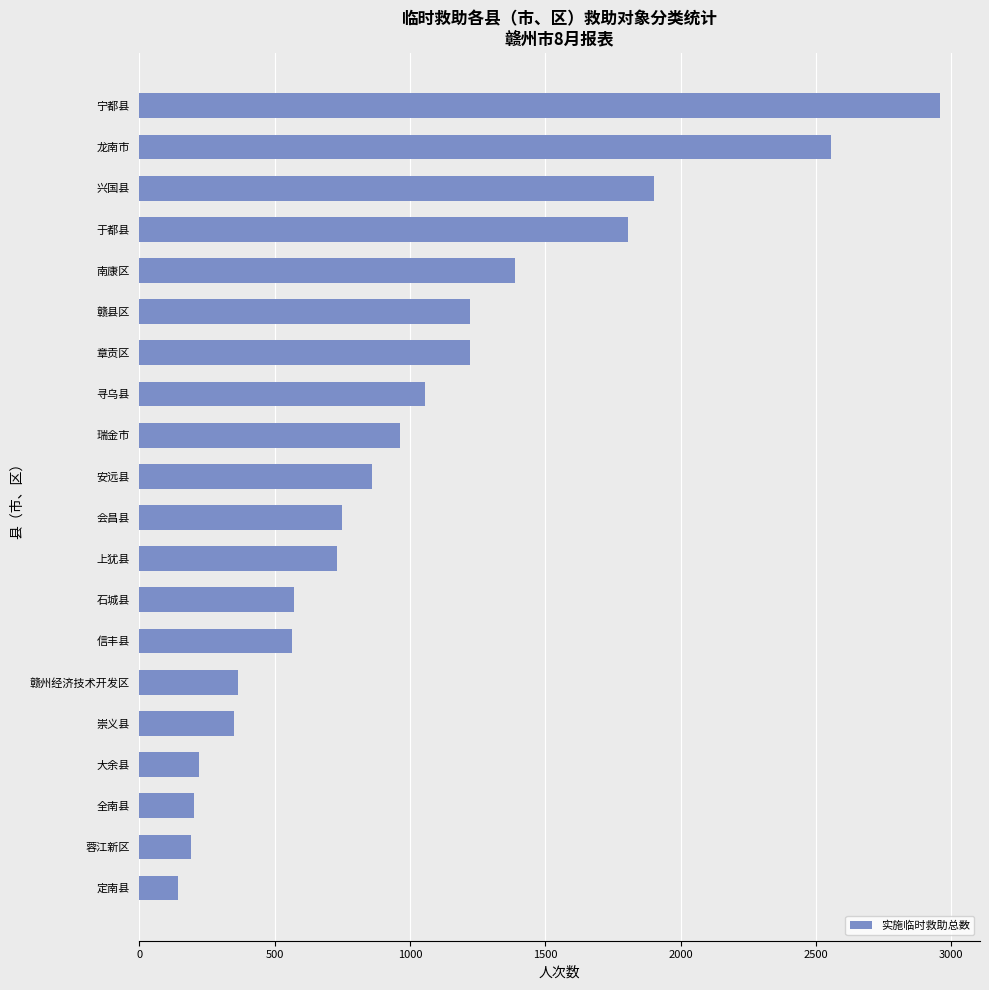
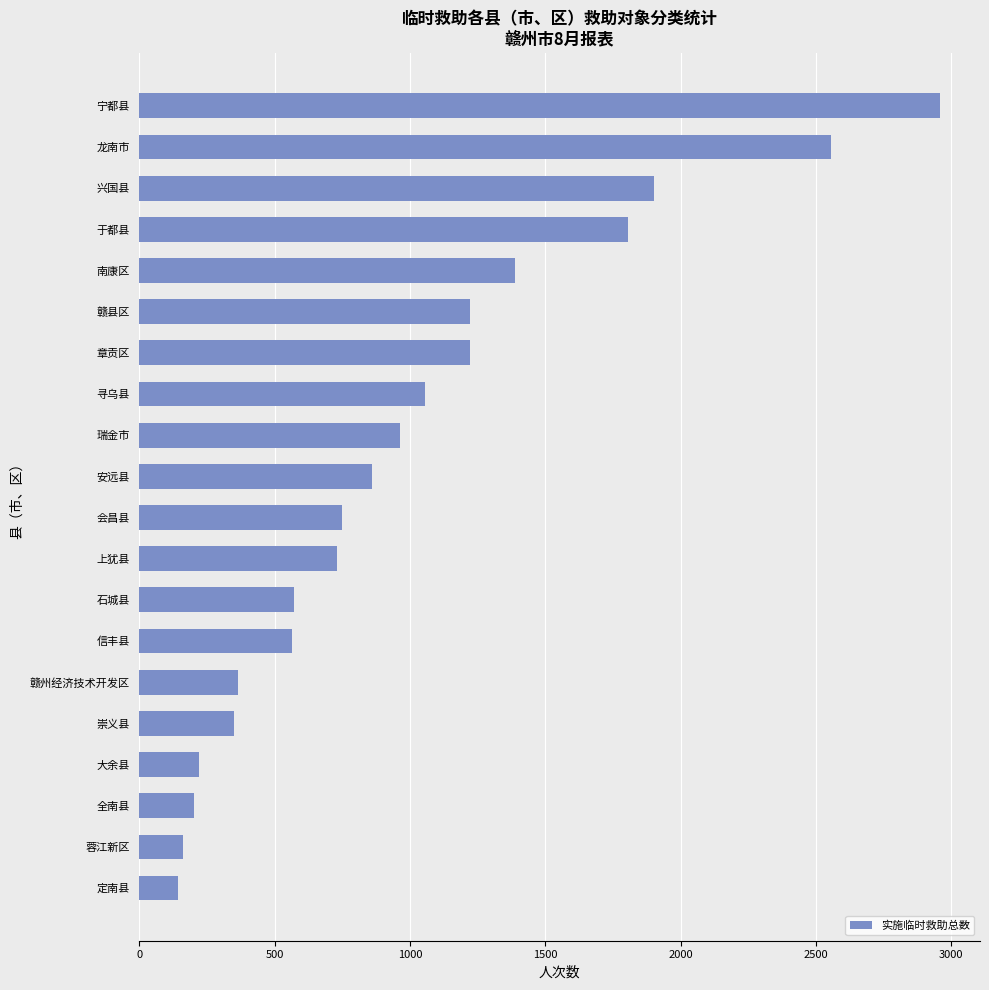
蓉江新区: 190 -> 160
